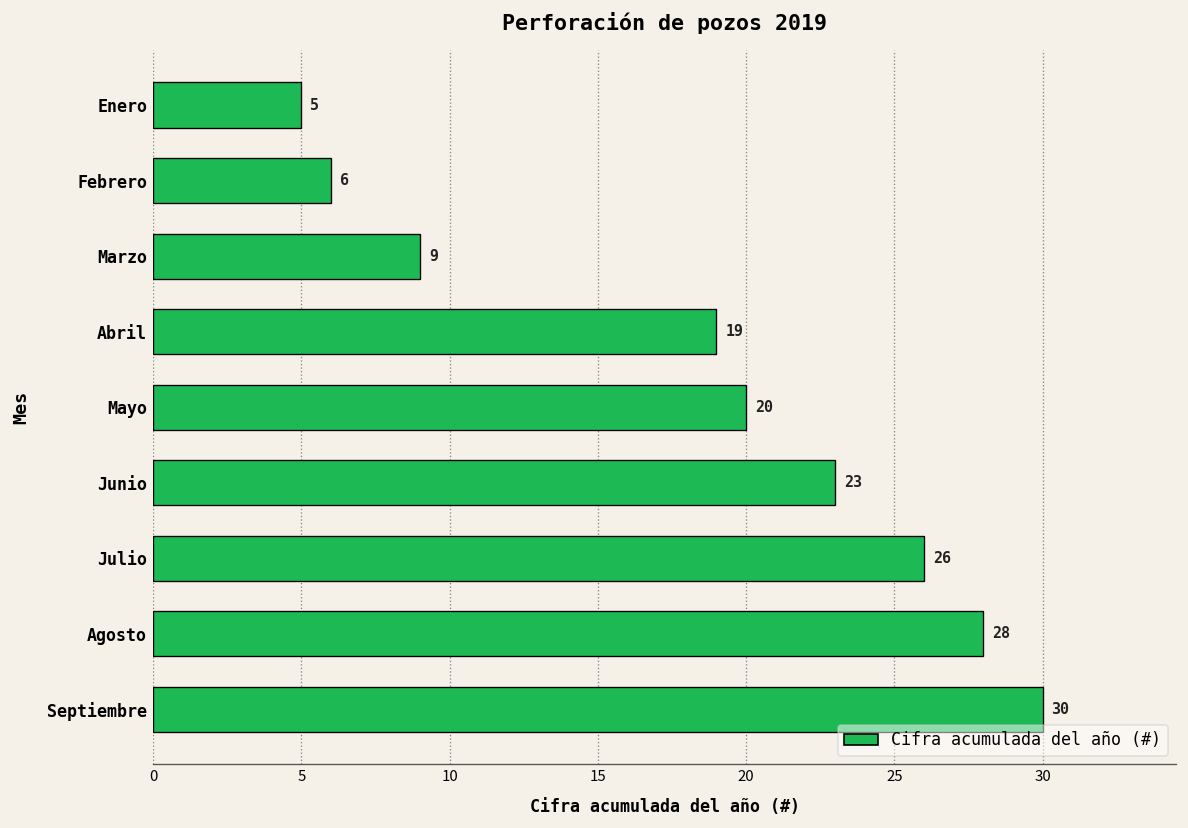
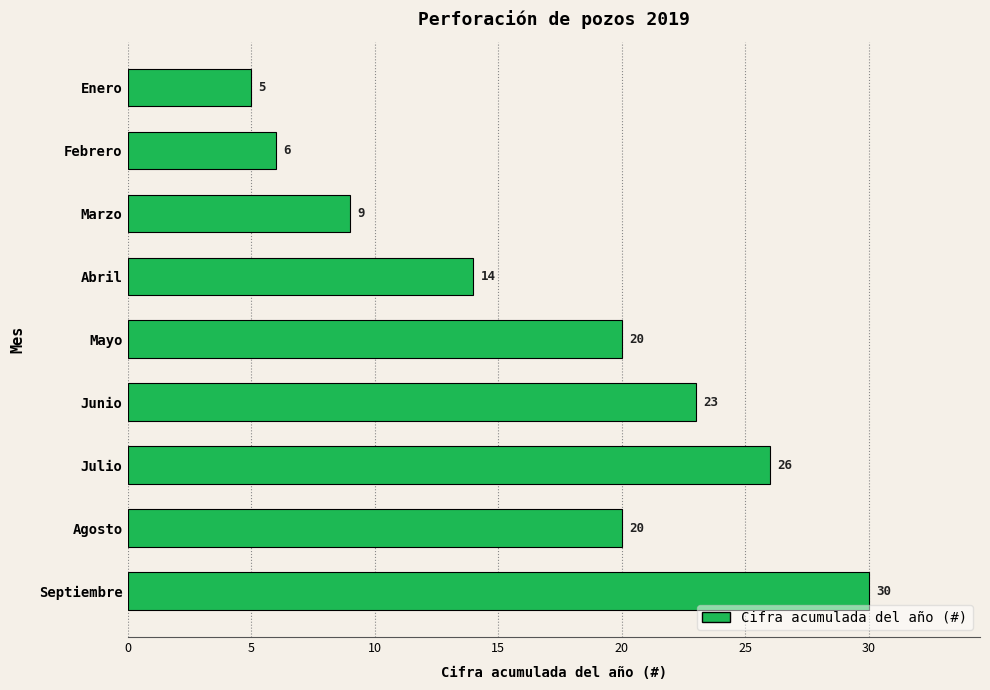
Cifra acumulada del año (#), Abril: 19 -> 14
Cifra acumulada del año (#), Agosto: 28 -> 20
